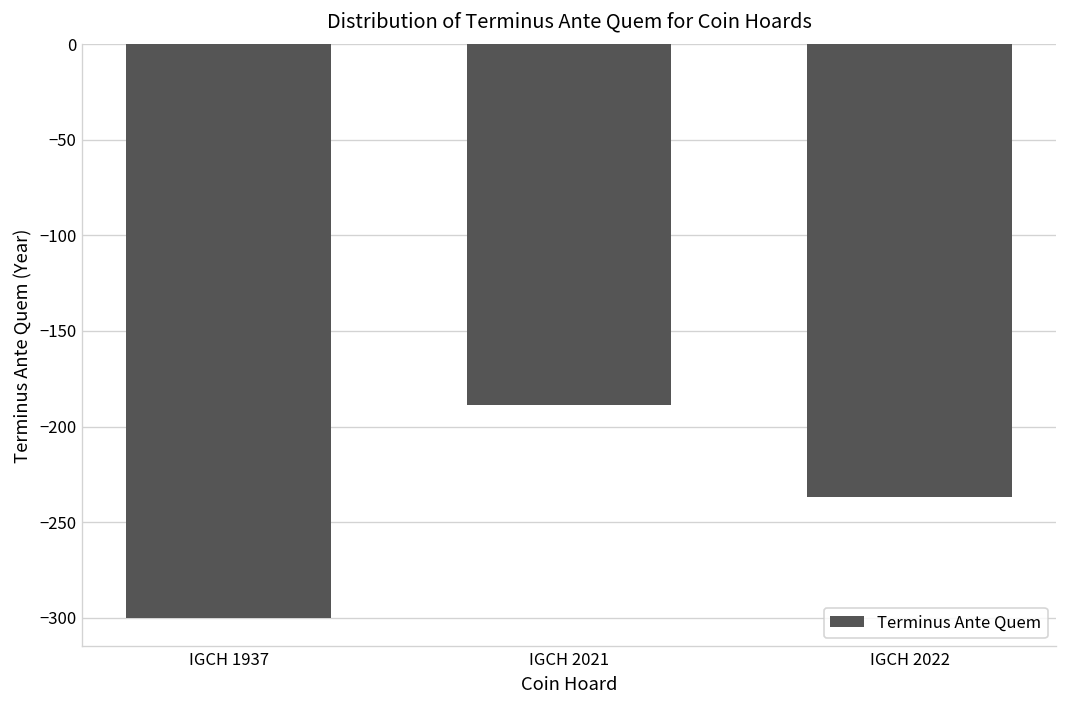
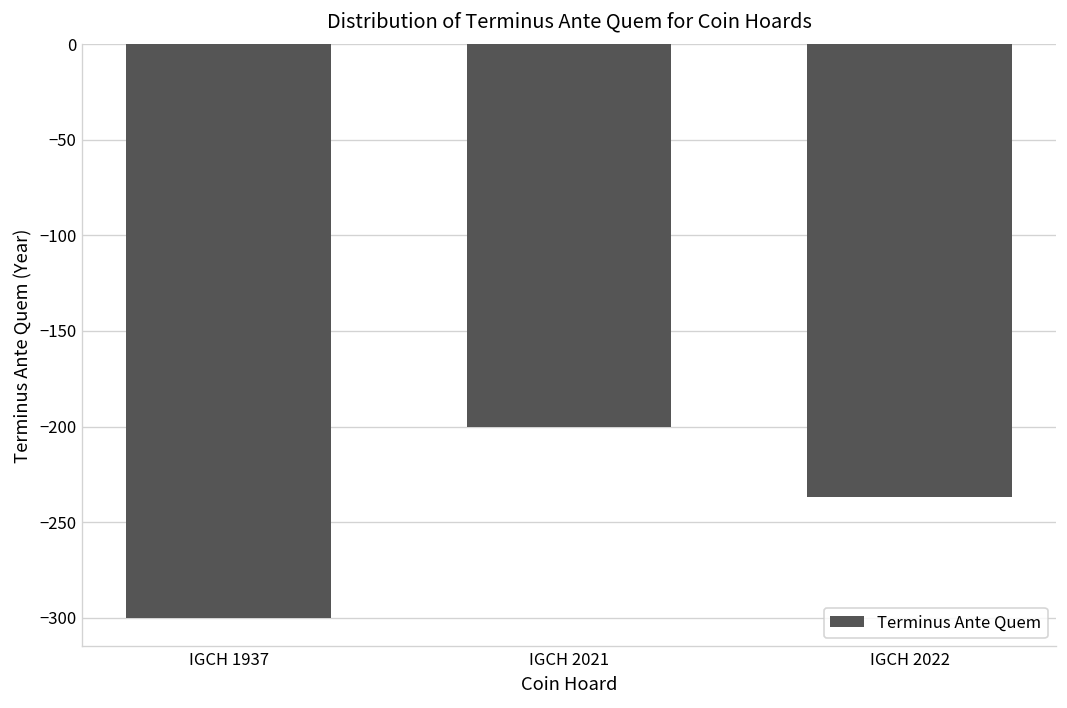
IGCH 2021: -189 -> -200
